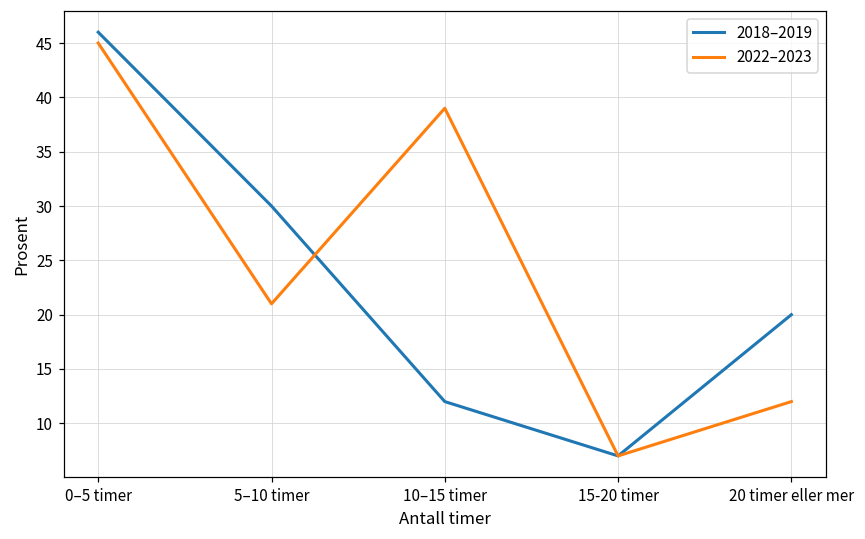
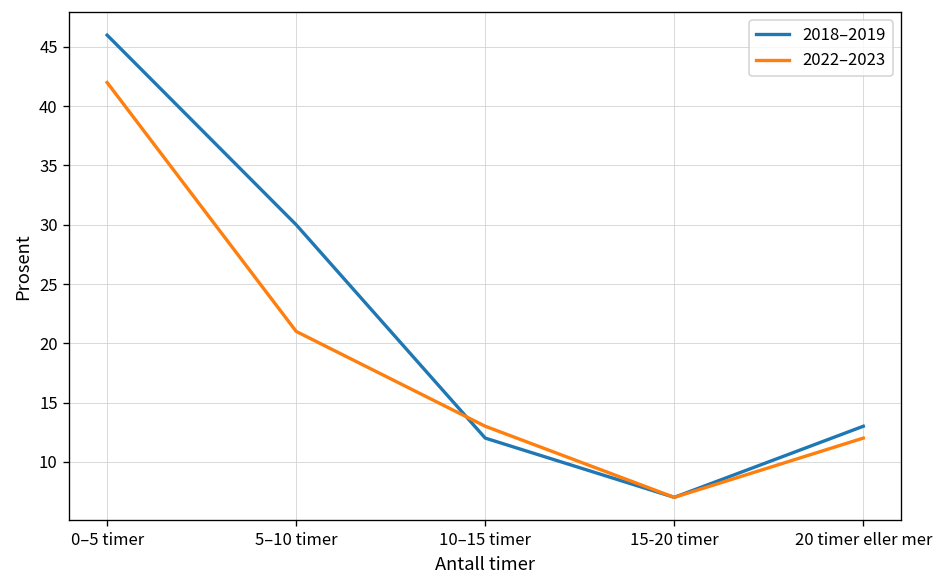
2022–2023, 0–5 timer: 45 -> 42
2022–2023, 10–15 timer: 39 -> 13
2018–2019, 20 timer eller mer: 20 -> 13
